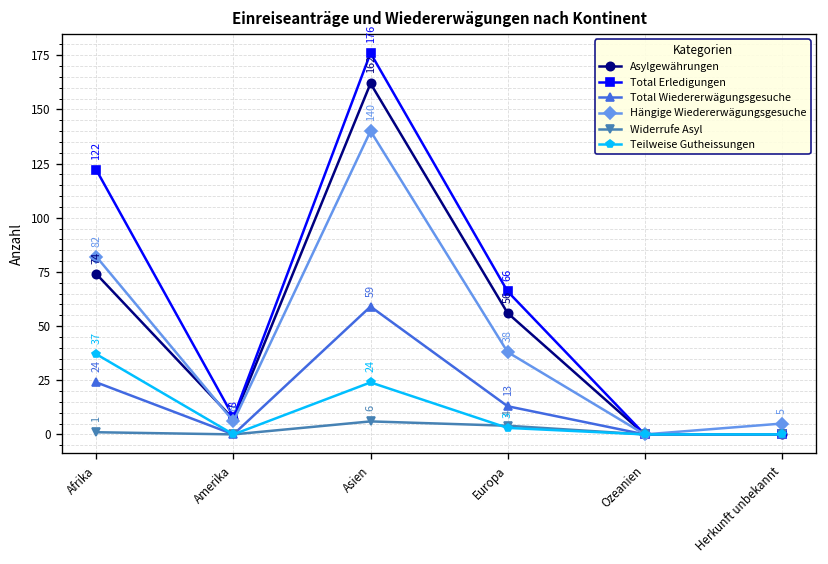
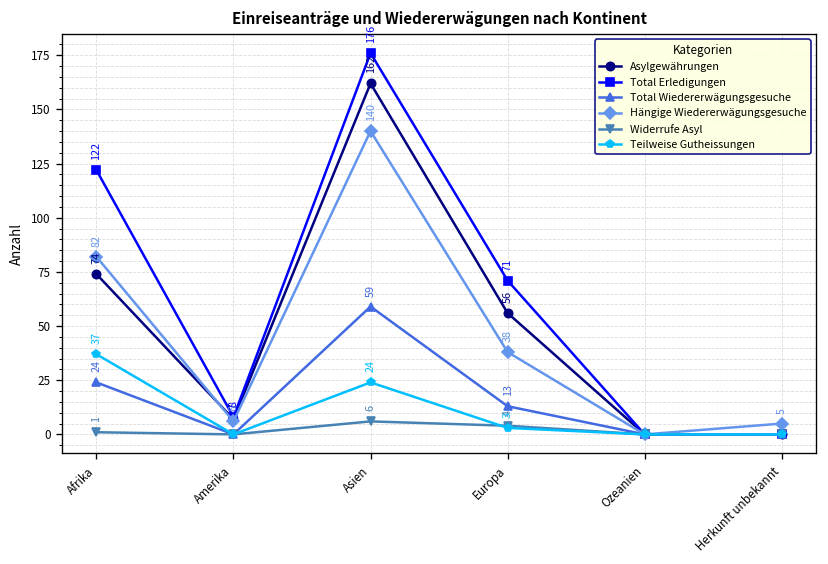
Total Erledigungen, Europa: 66 -> 71
